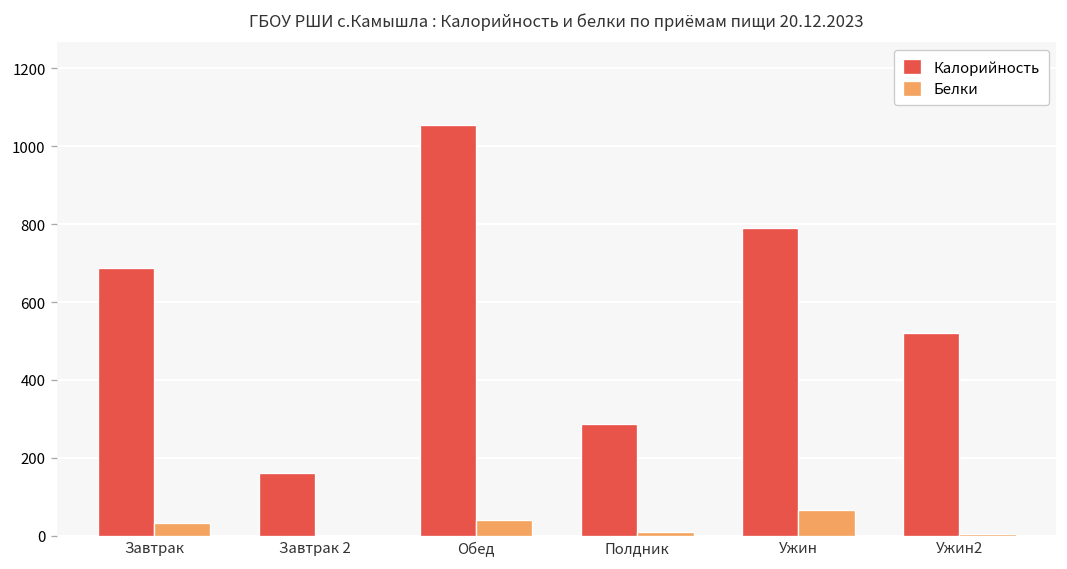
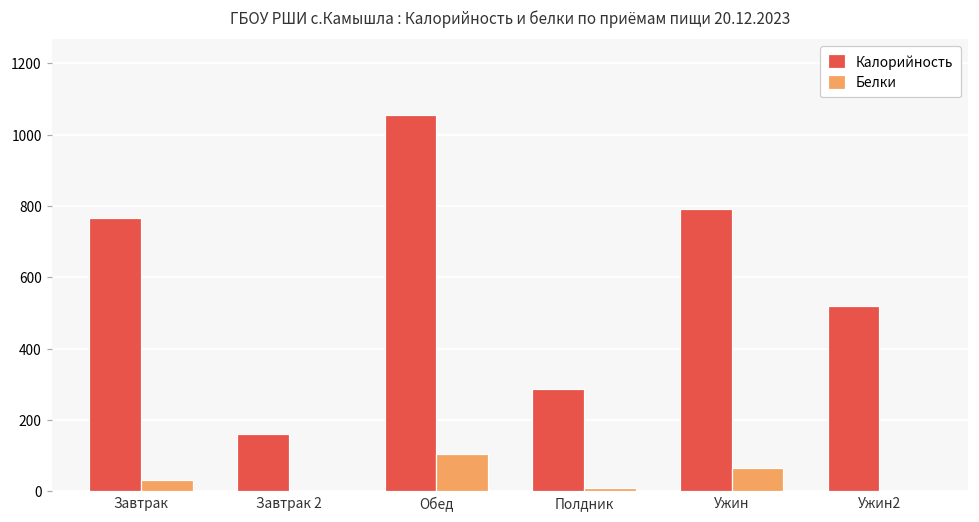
Калорийность, Завтрак: 690 -> 770
Белки, Обед: 40 -> 100
